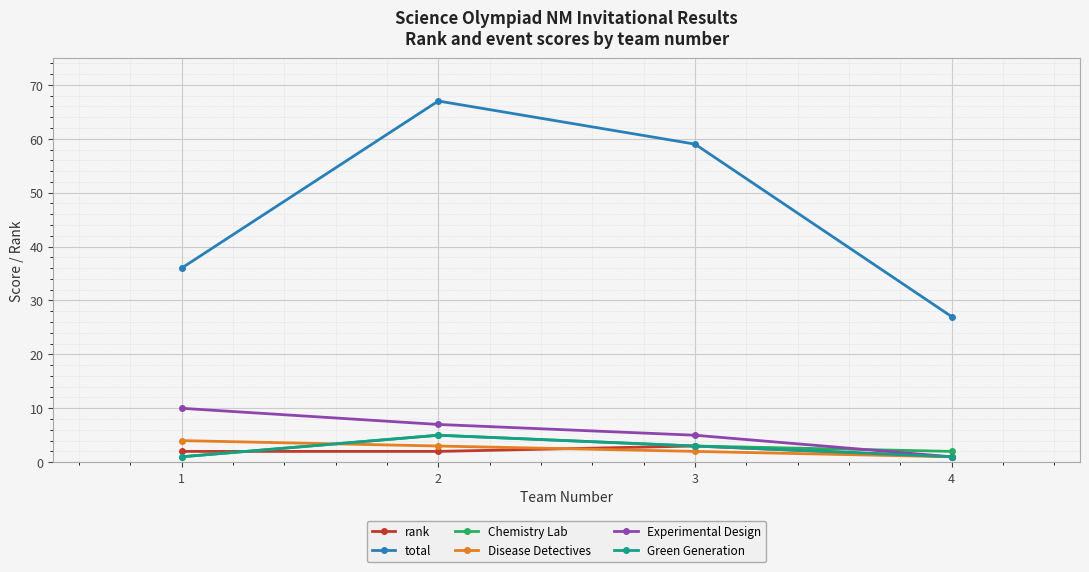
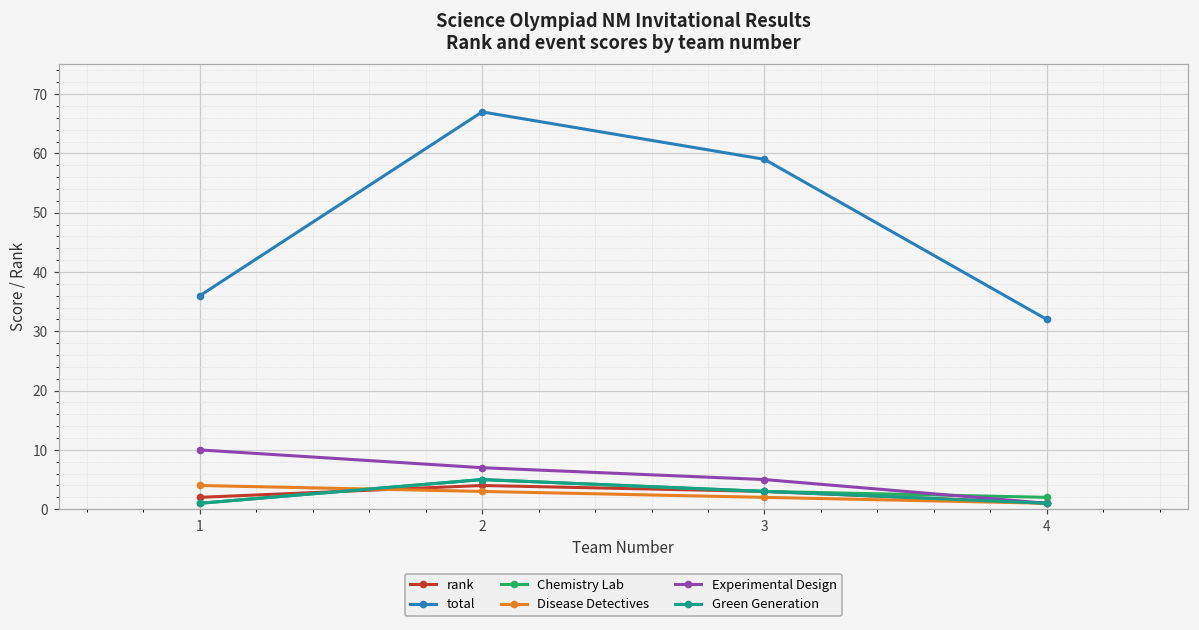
rank, 2: 2 -> 4
total, 4: 27 -> 32
